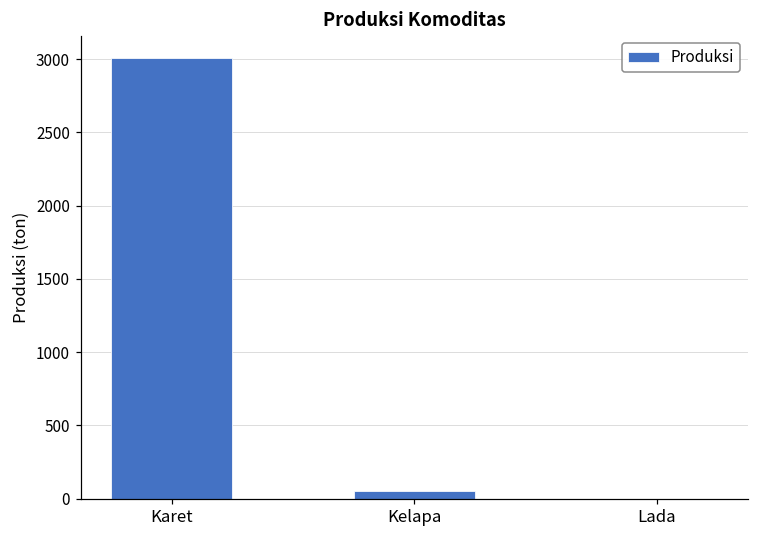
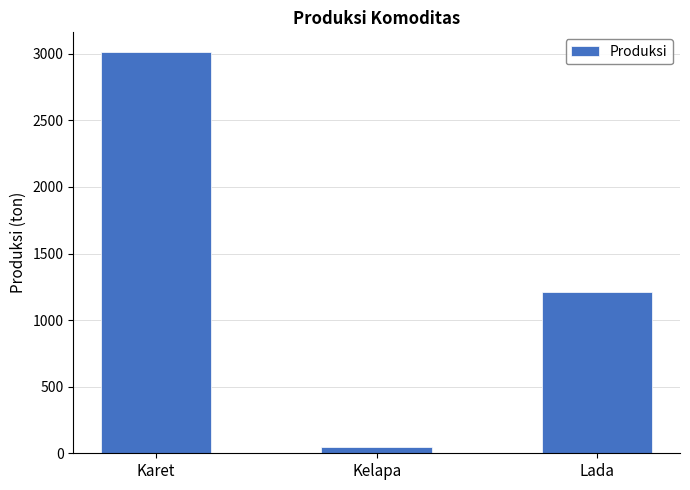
Lada: 0 -> 1210
